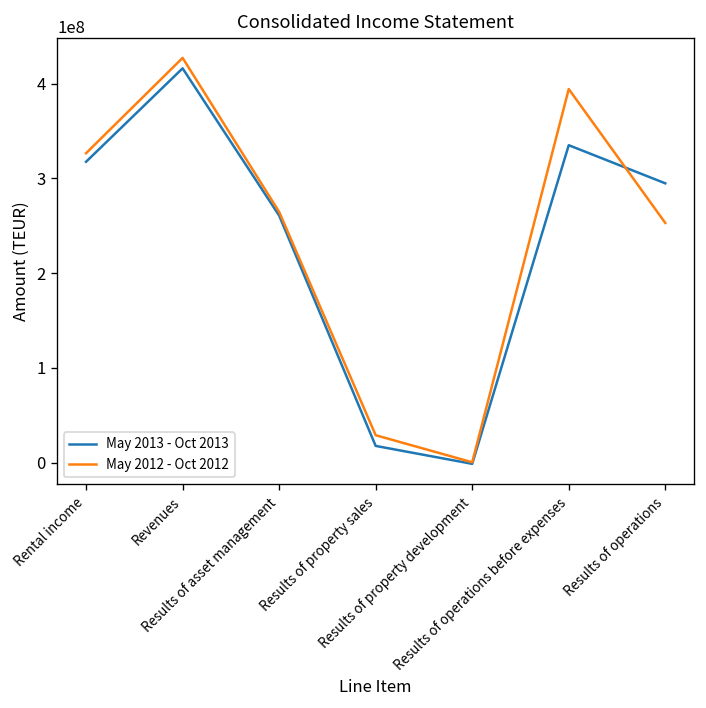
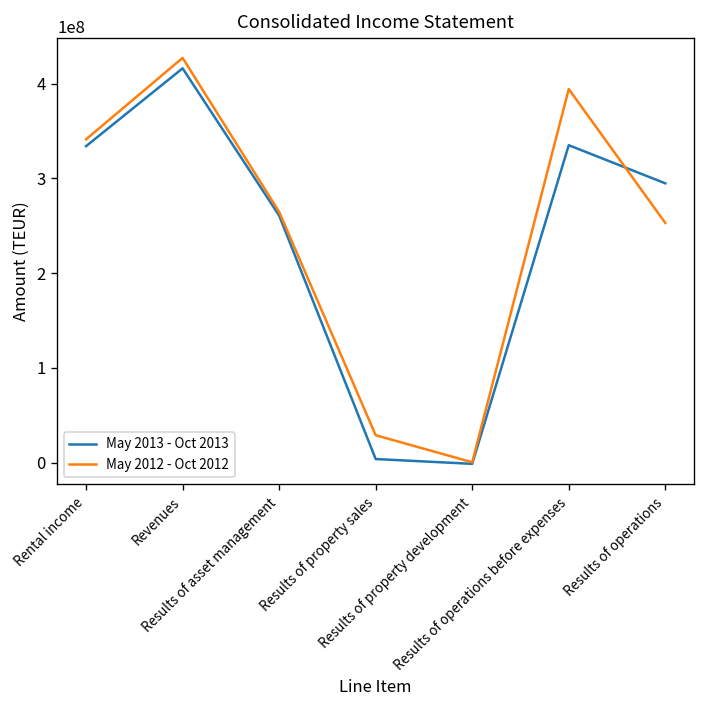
May 2013 - Oct 2013, Rental income: 320000000 -> 330000000
May 2012 - Oct 2012, Rental income: 330000000 -> 340000000
May 2013 - Oct 2013, Results of property sales: 20000000 -> 0
